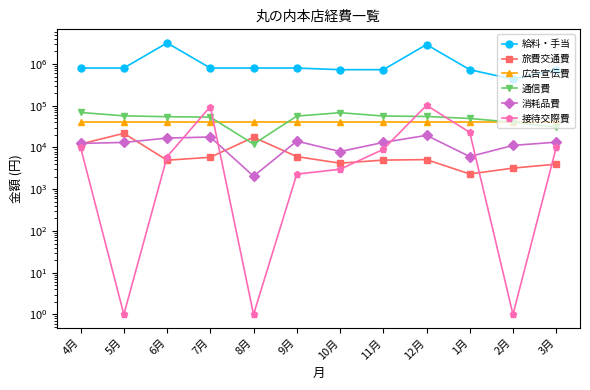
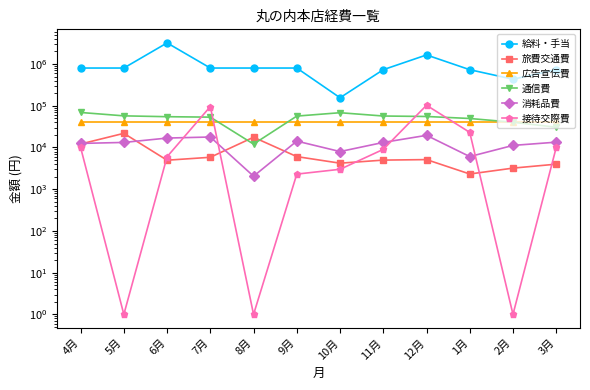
給料・手当, 10月: 700000 -> 160000
給料・手当, 12月: 3000000 -> 1600000
